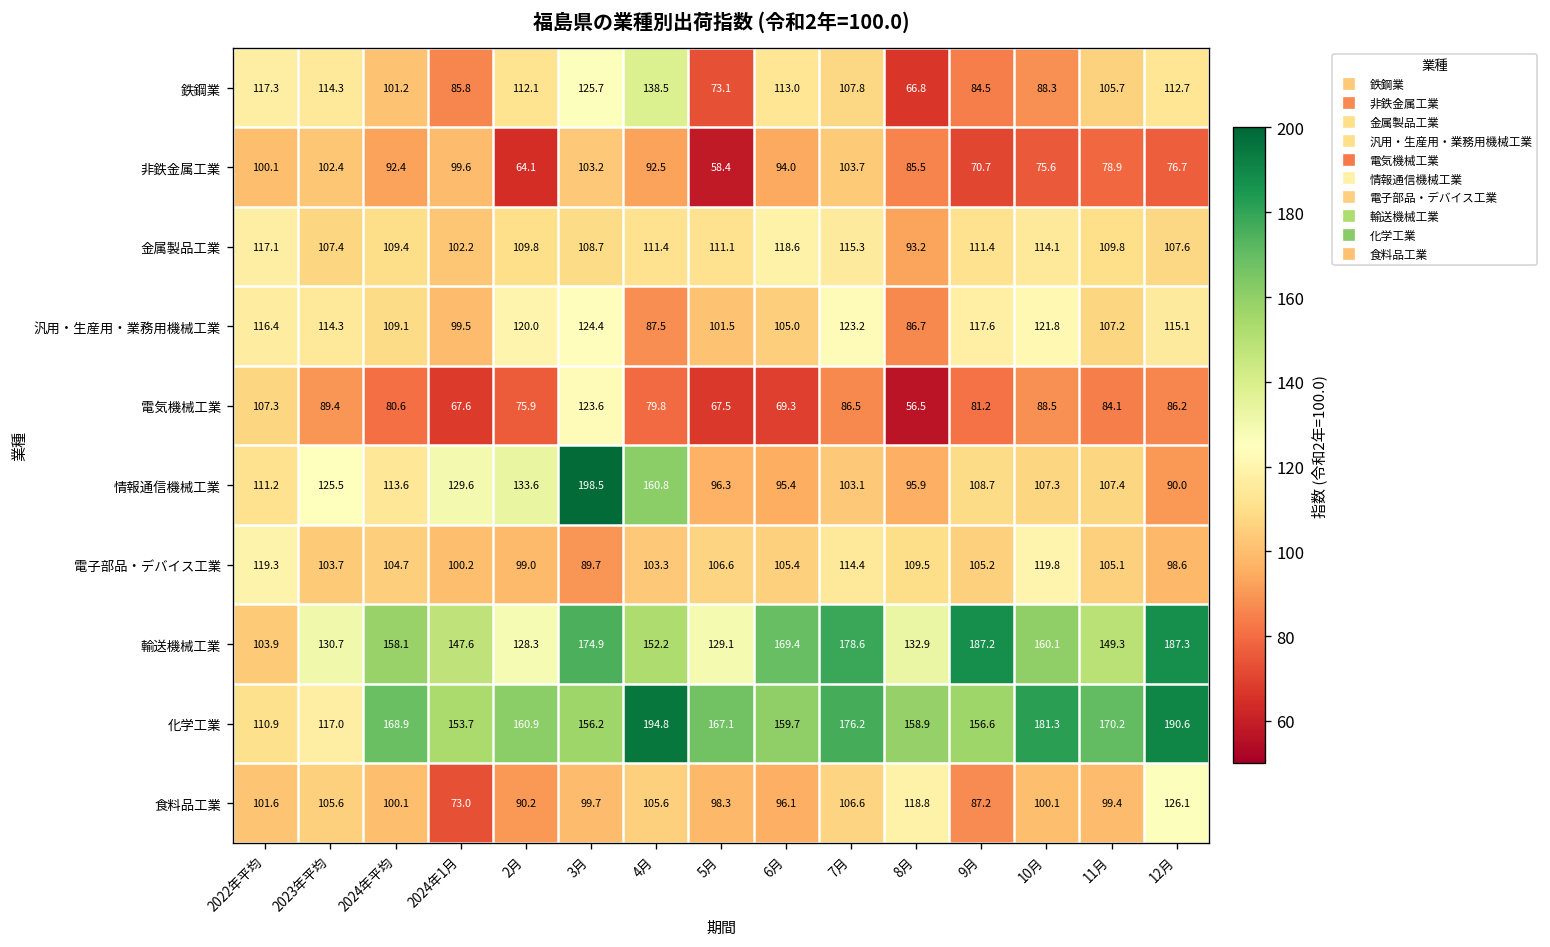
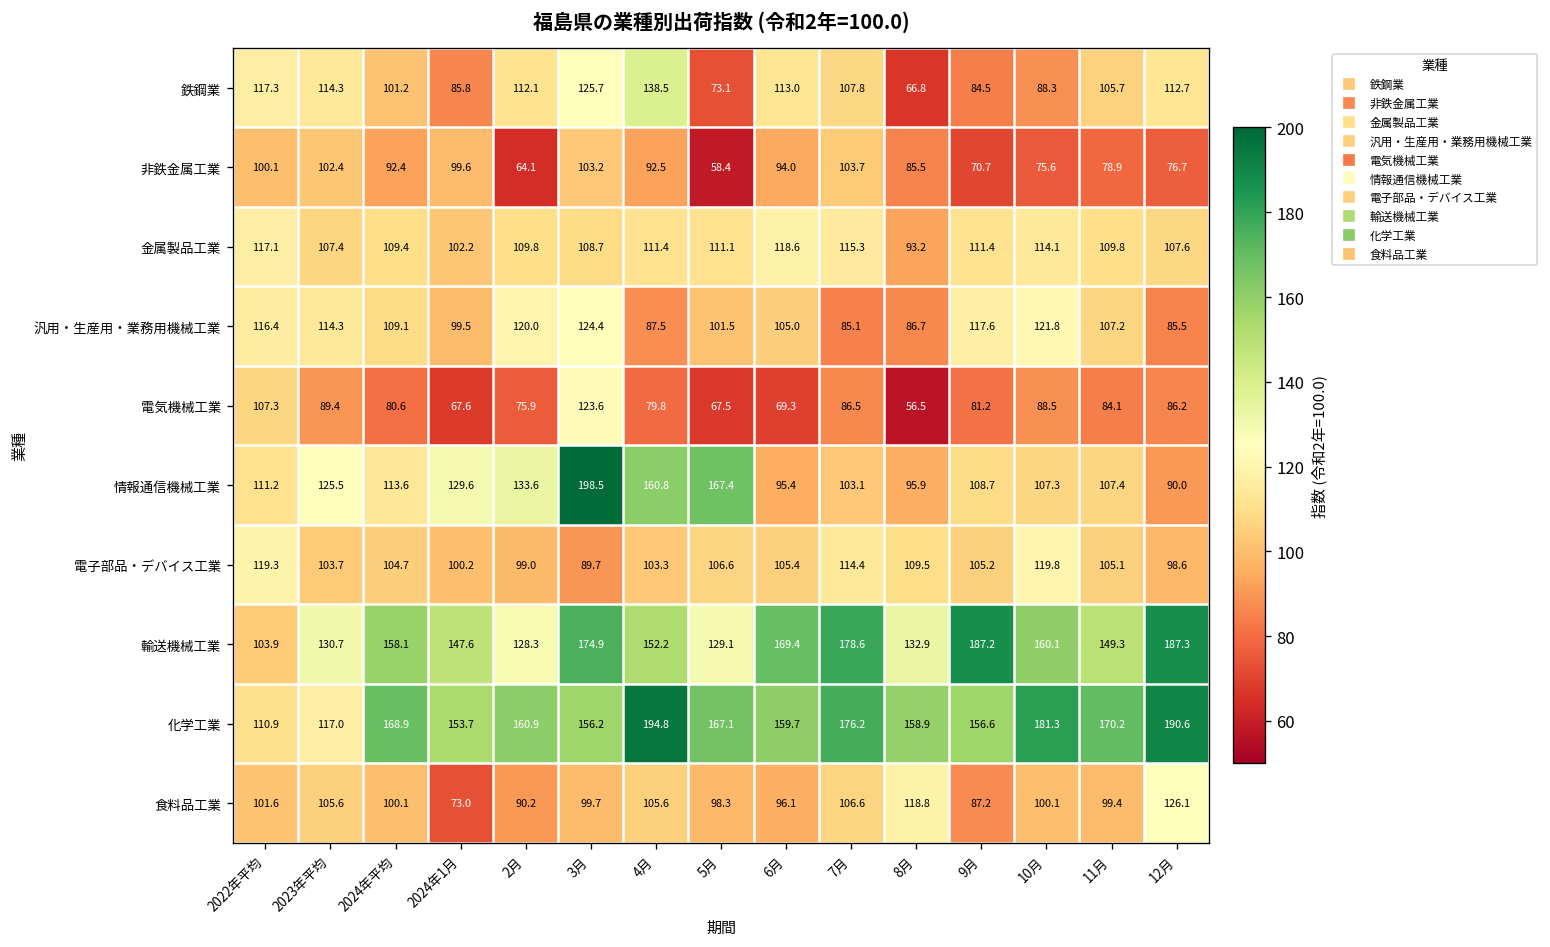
汎用・生産用・業務用機械工業, 7月: 123.2 -> 85.1
汎用・生産用・業務用機械工業, 12月: 115.1 -> 85.5
情報通信機械工業, 5月: 96.3 -> 167.4
